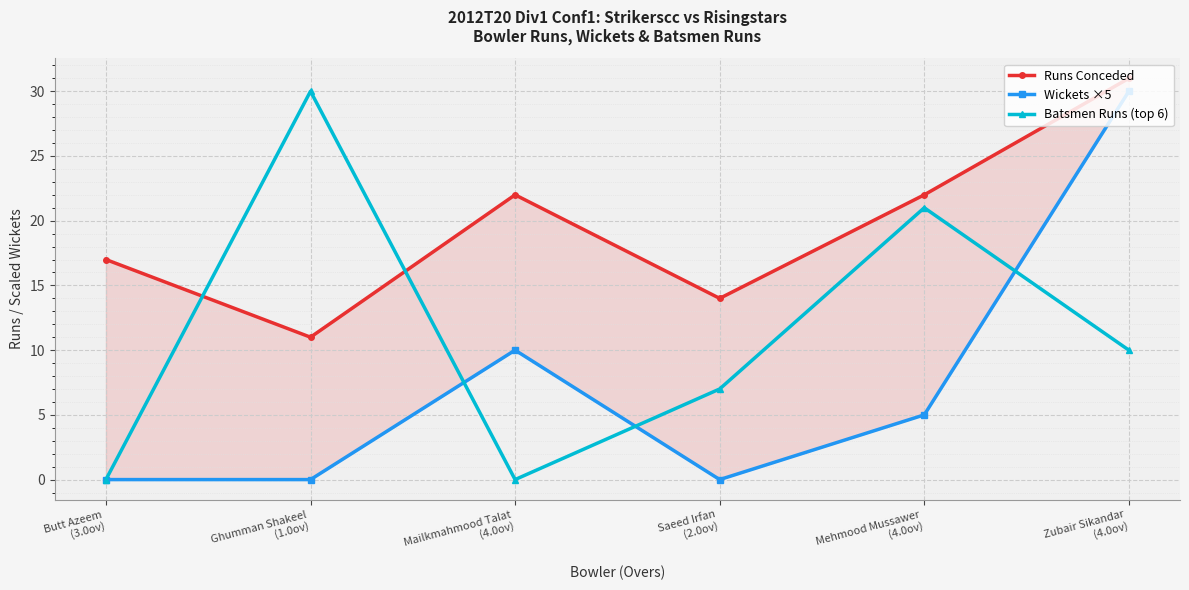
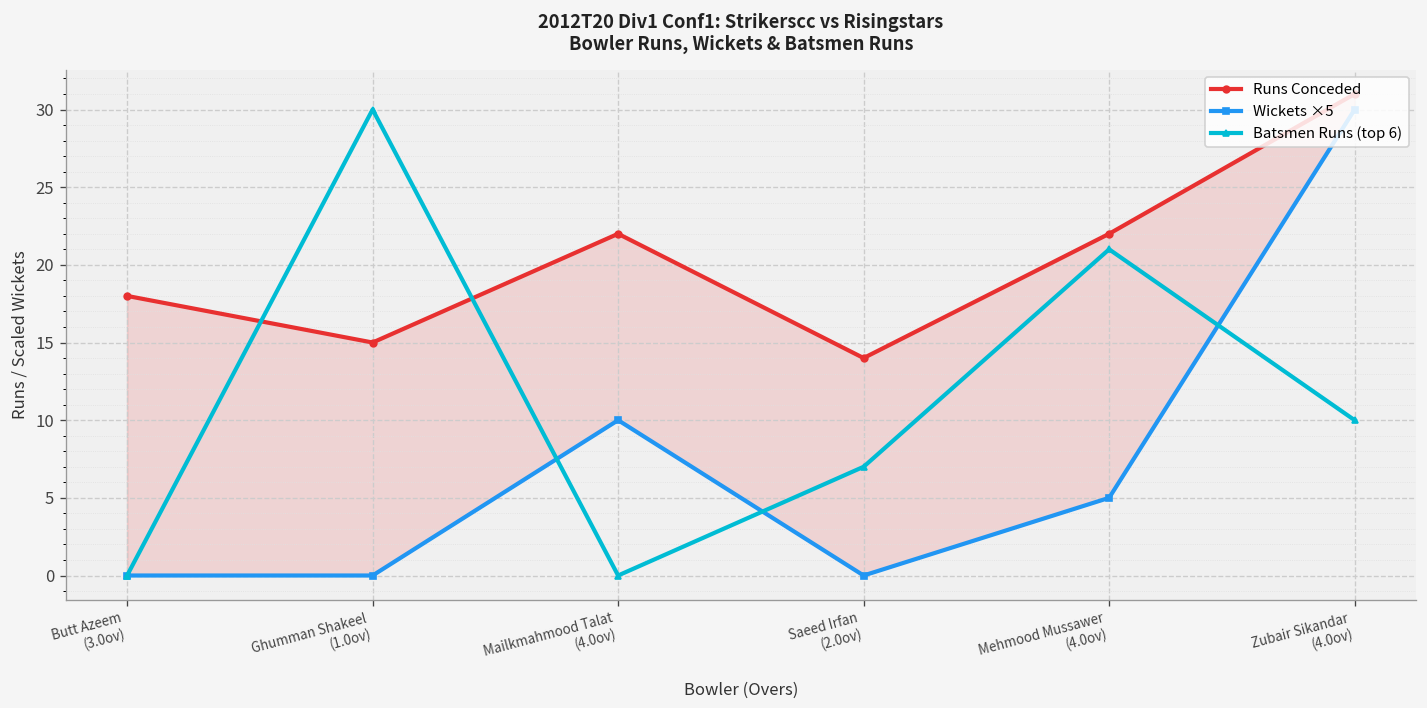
Runs Conceded, Butt Azeem (3.0ov): 17 -> 18
Runs Conceded, Ghumman Shakeel (1.0ov): 11 -> 15
